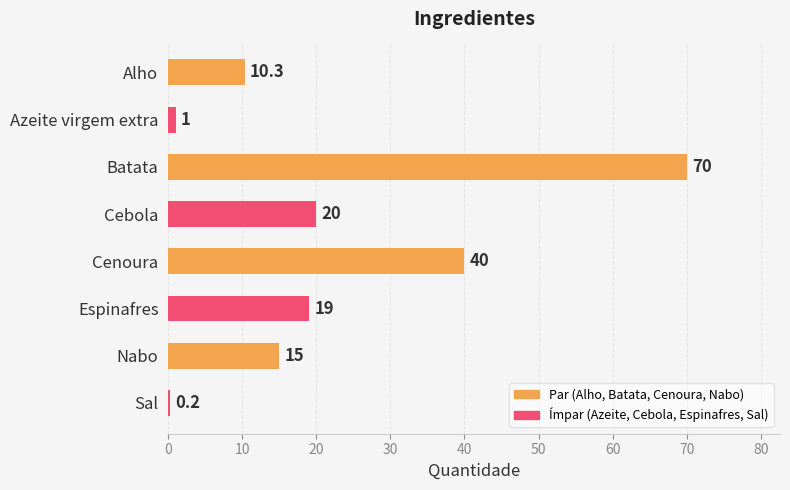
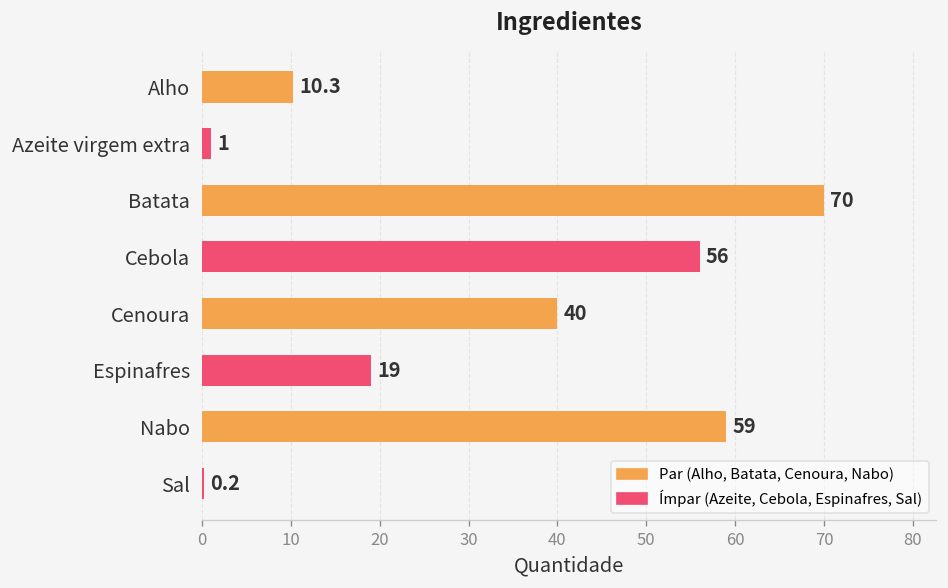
Cebola: 20 -> 56
Nabo: 15 -> 59
